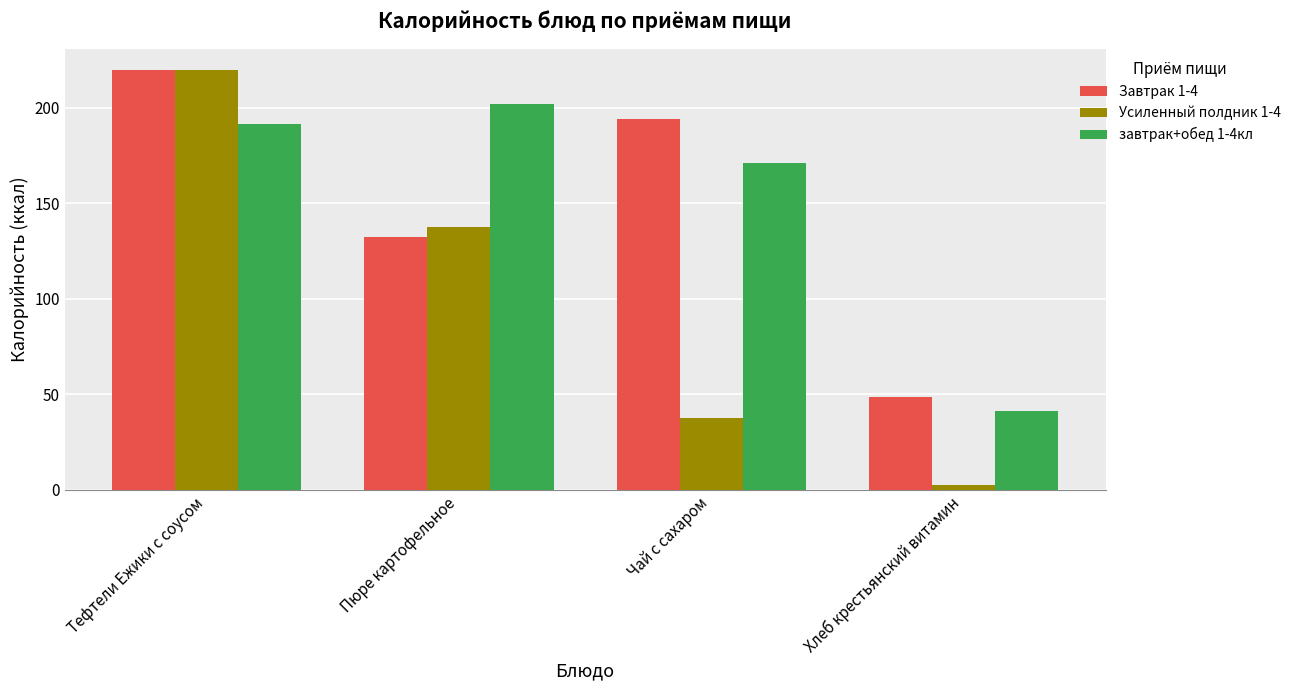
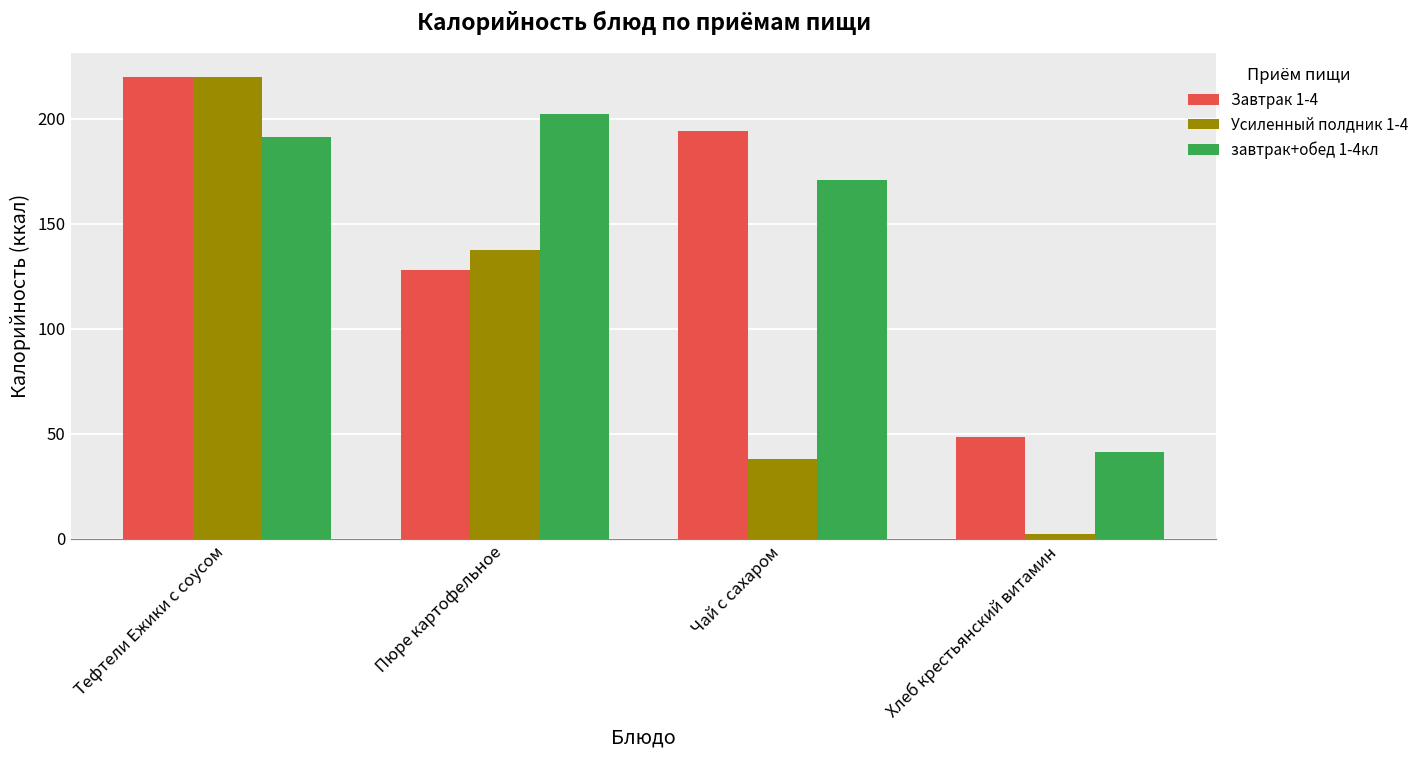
Завтрак 1-4, Пюре картофельное: 133 -> 128
